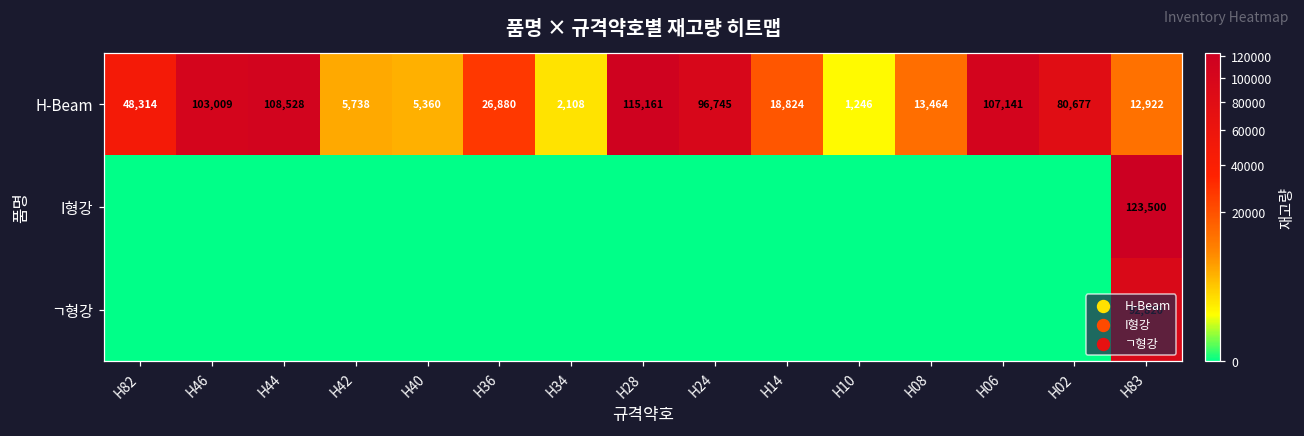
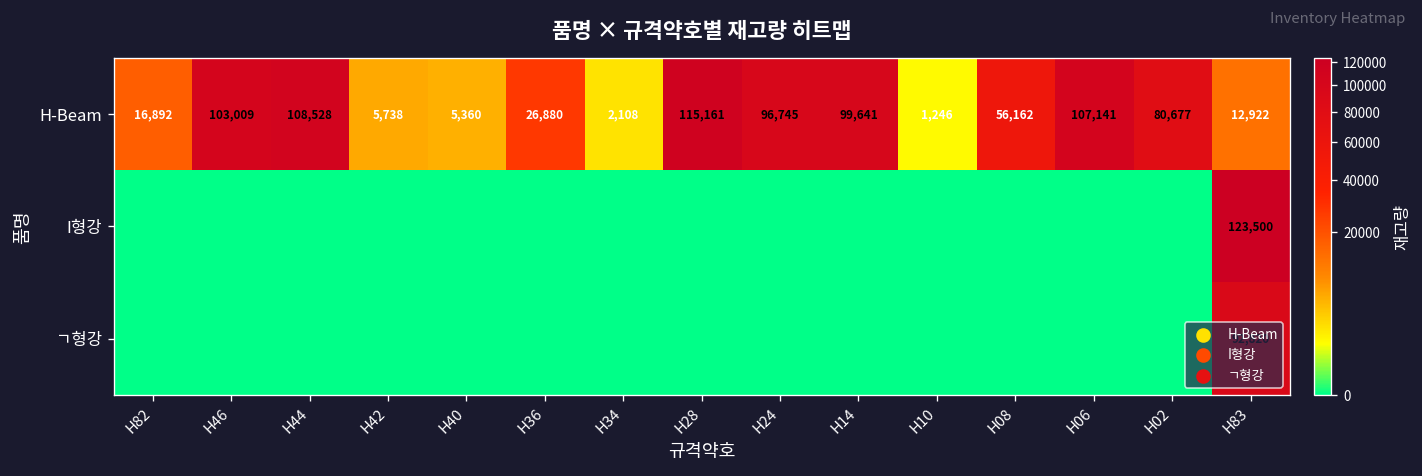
H-Beam, H82: 48,314 -> 16,892
H-Beam, H14: 18,824 -> 99,641
H-Beam, H08: 13,464 -> 56,162
